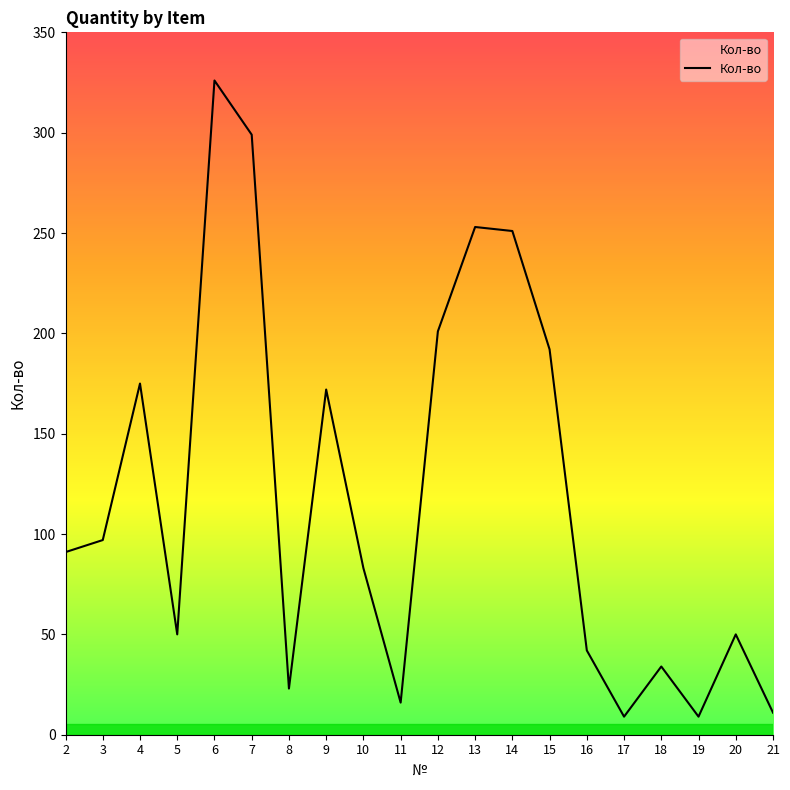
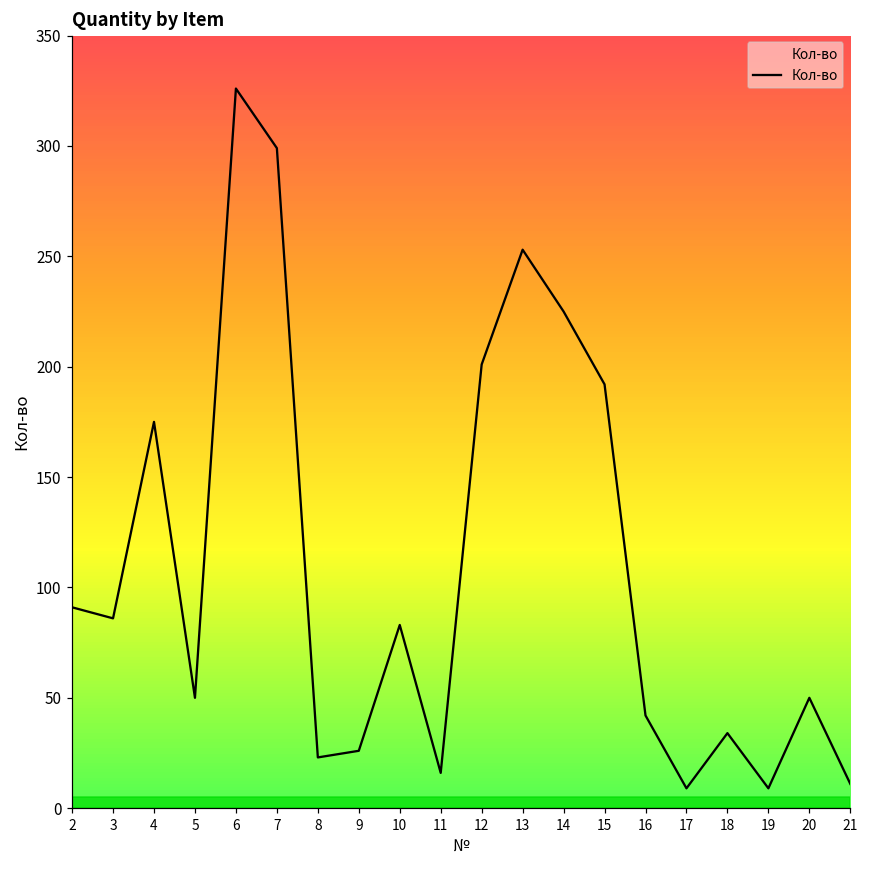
3: 97 -> 86
9: 172 -> 26
14: 251 -> 225
